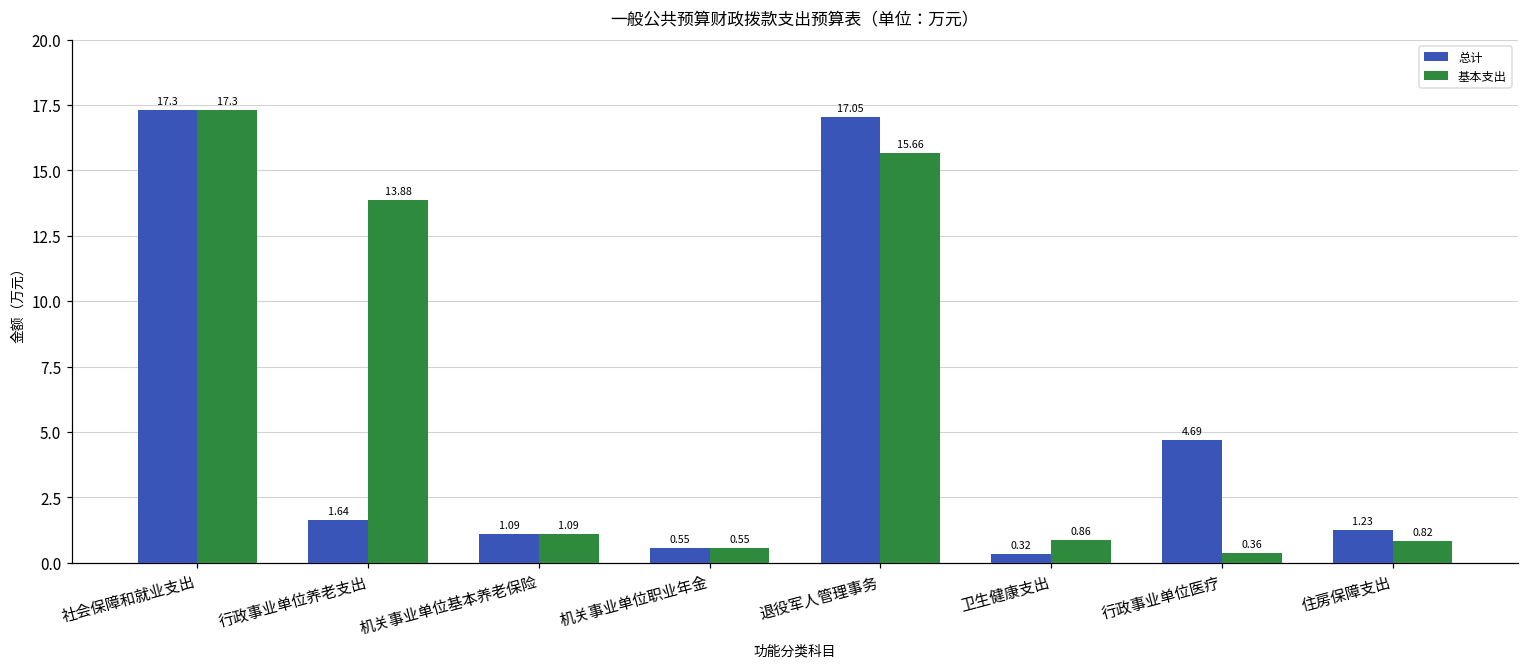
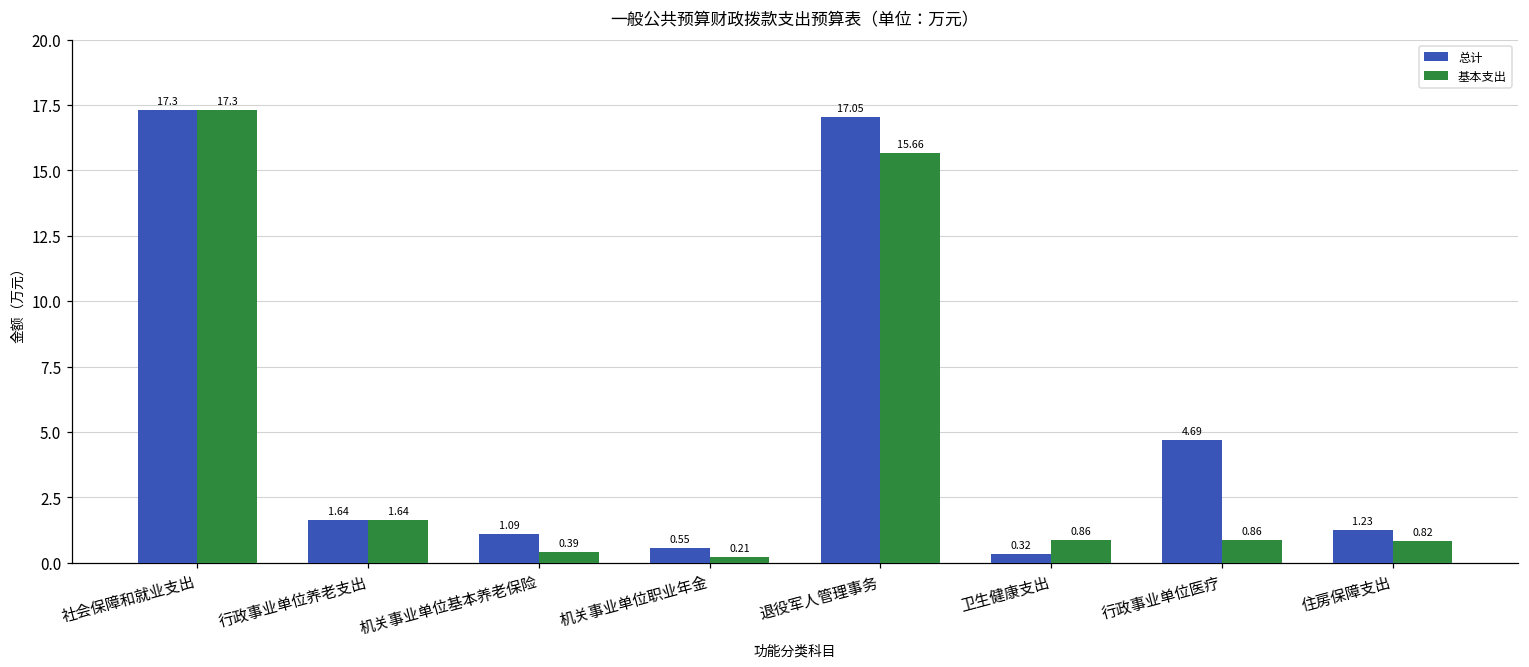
基本支出, 行政事业单位养老支出: 13.88 -> 1.64
基本支出, 机关事业单位基本养老保险: 1.09 -> 0.39
基本支出, 机关事业单位职业年金: 0.55 -> 0.21
基本支出, 行政事业单位医疗: 0.36 -> 0.86
